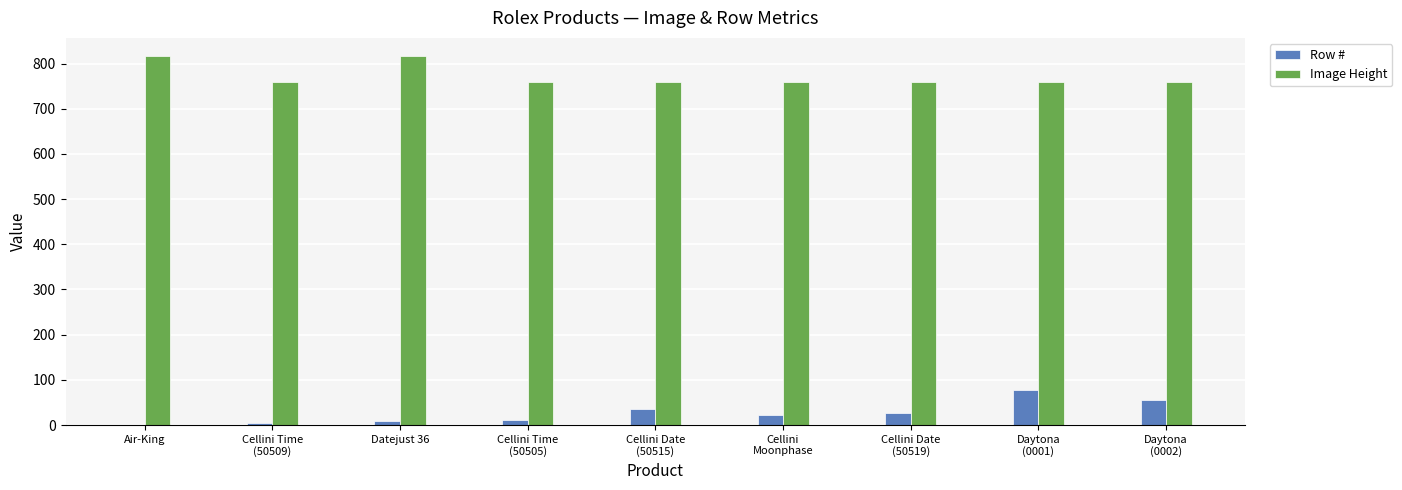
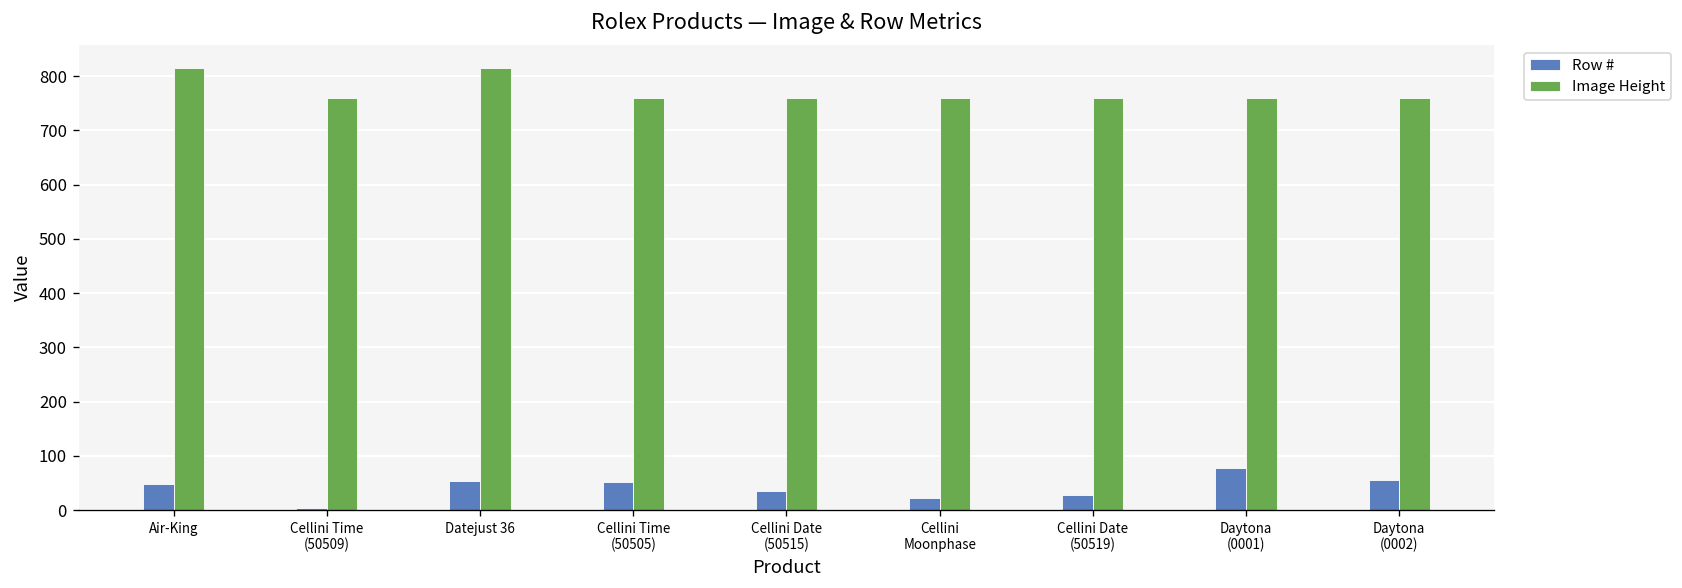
Row #, Air-King: 0 -> 50
Row #, Datejust 36: 10 -> 50
Row #, Cellini Time (50505): 10 -> 50
